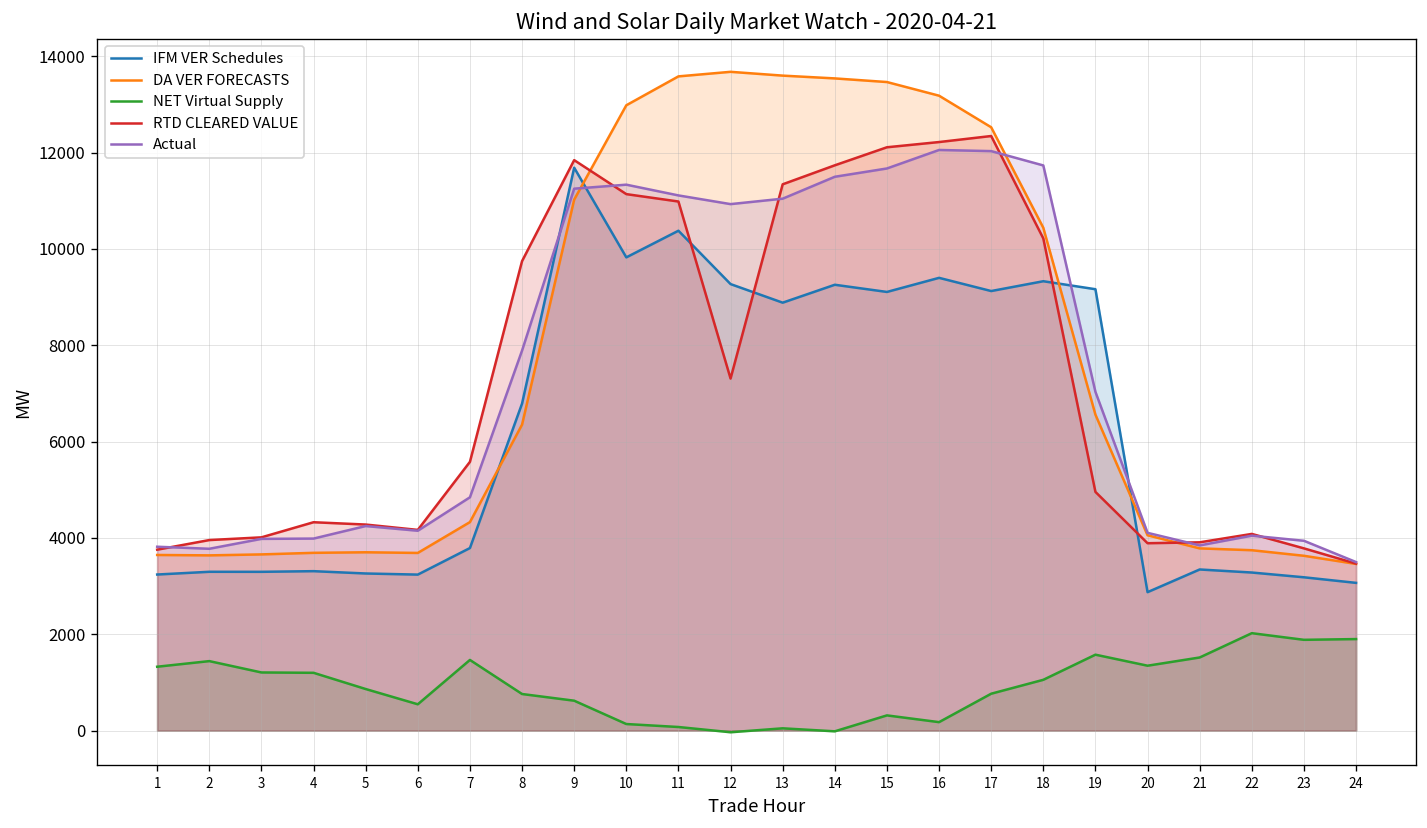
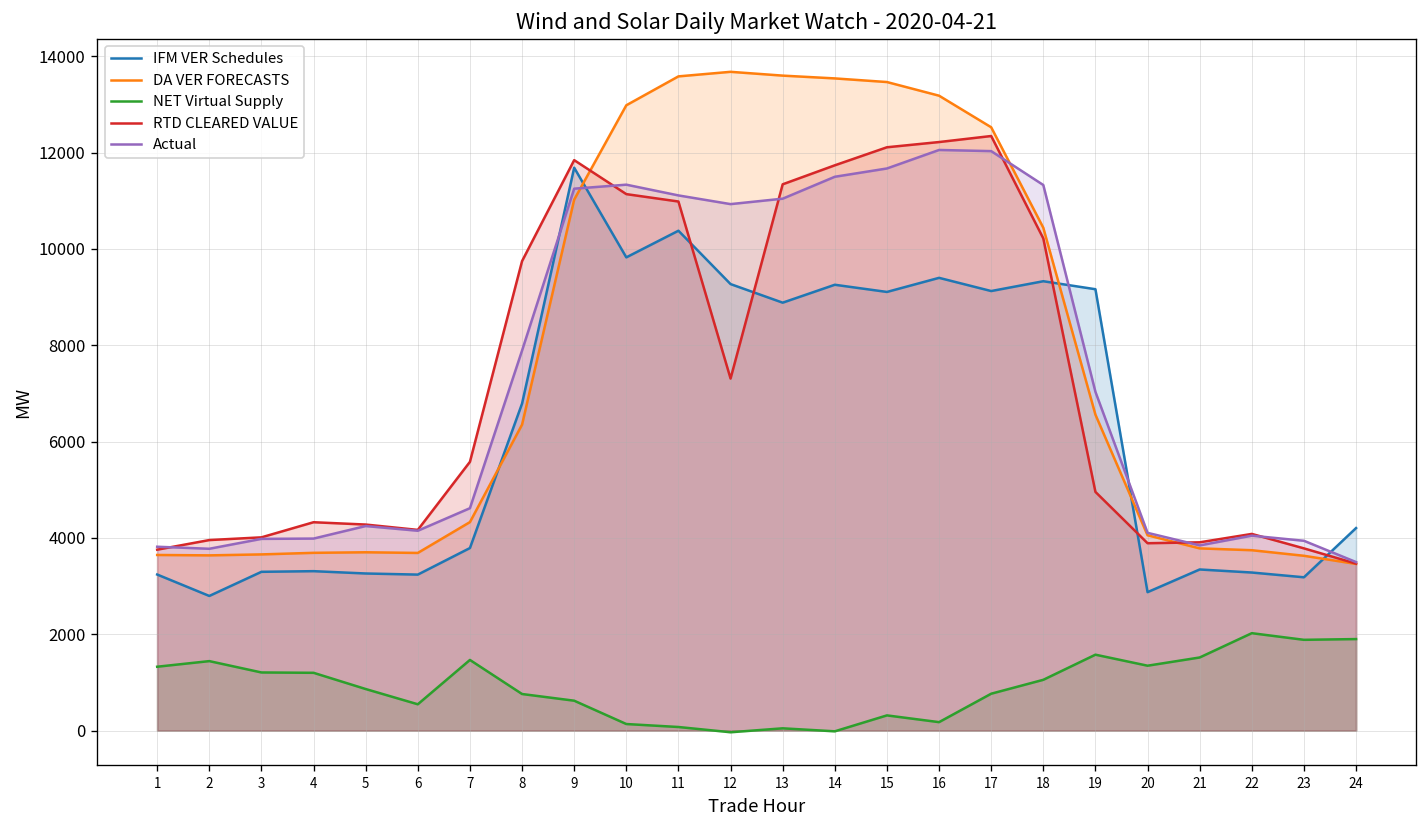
IFM VER Schedules, 2: 3300 -> 2800
Actual, 7: 4800 -> 4600
Actual, 18: 11700 -> 11300
IFM VER Schedules, 24: 3100 -> 4200
